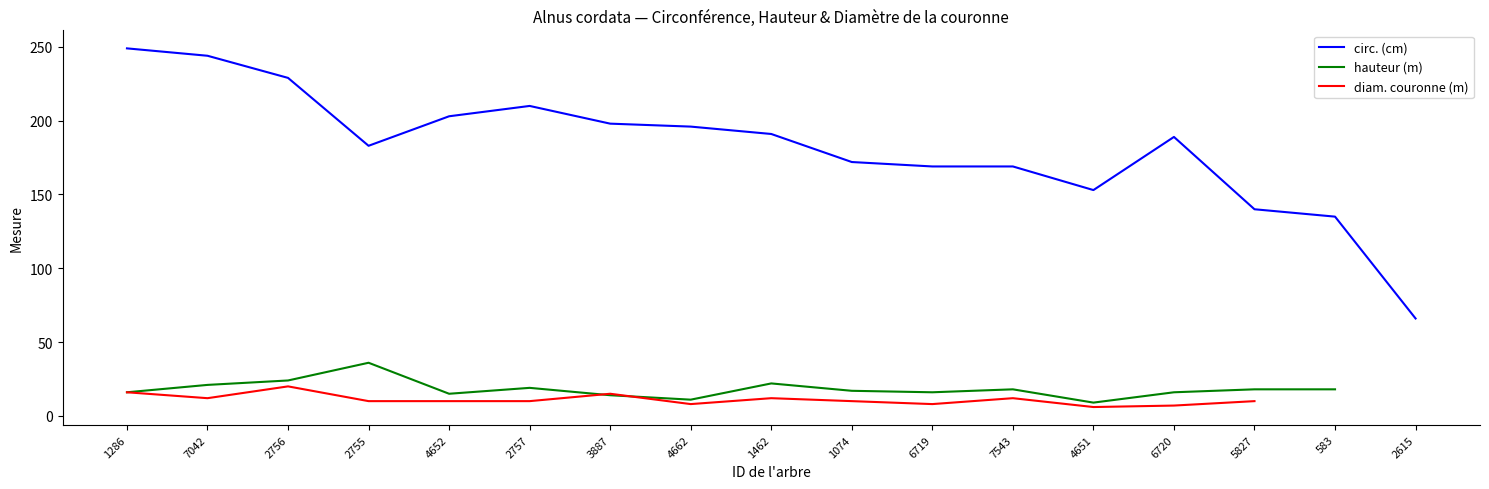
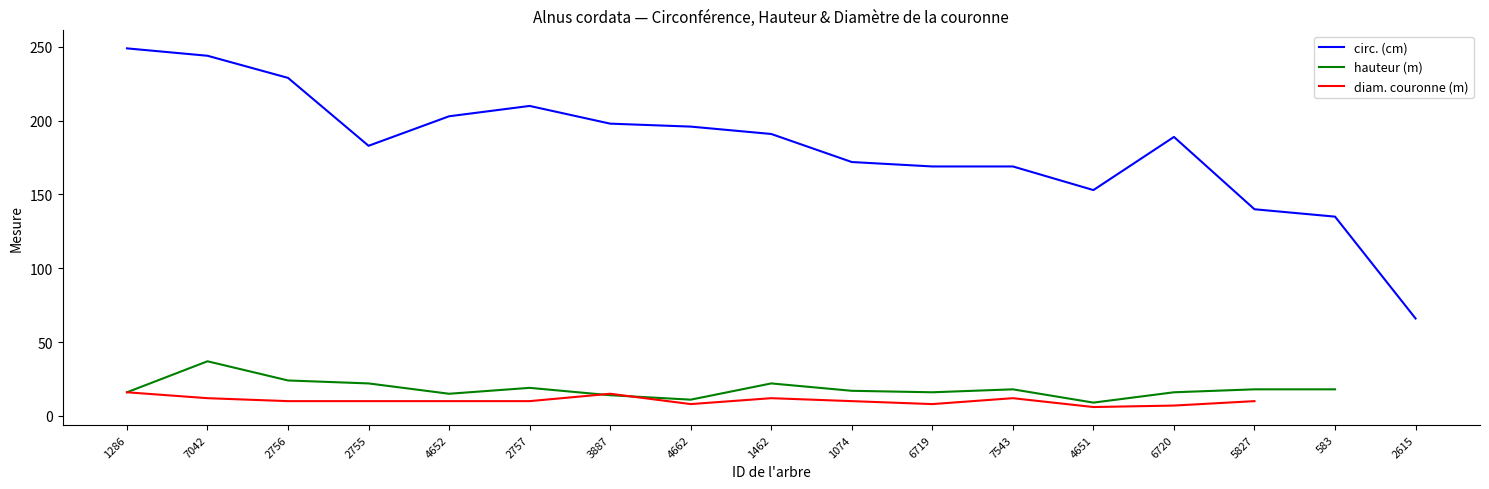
hauteur (m), 7042: 21 -> 37
diam. couronne (m), 2756: 20 -> 10
hauteur (m), 2755: 36 -> 22
